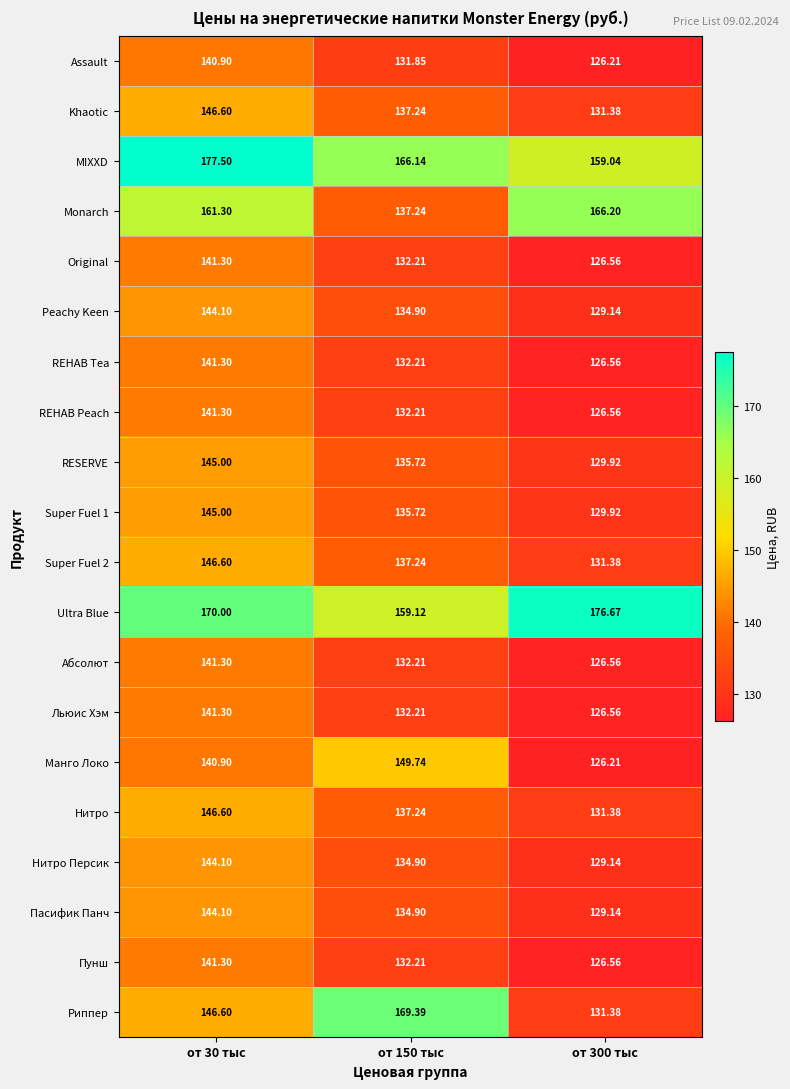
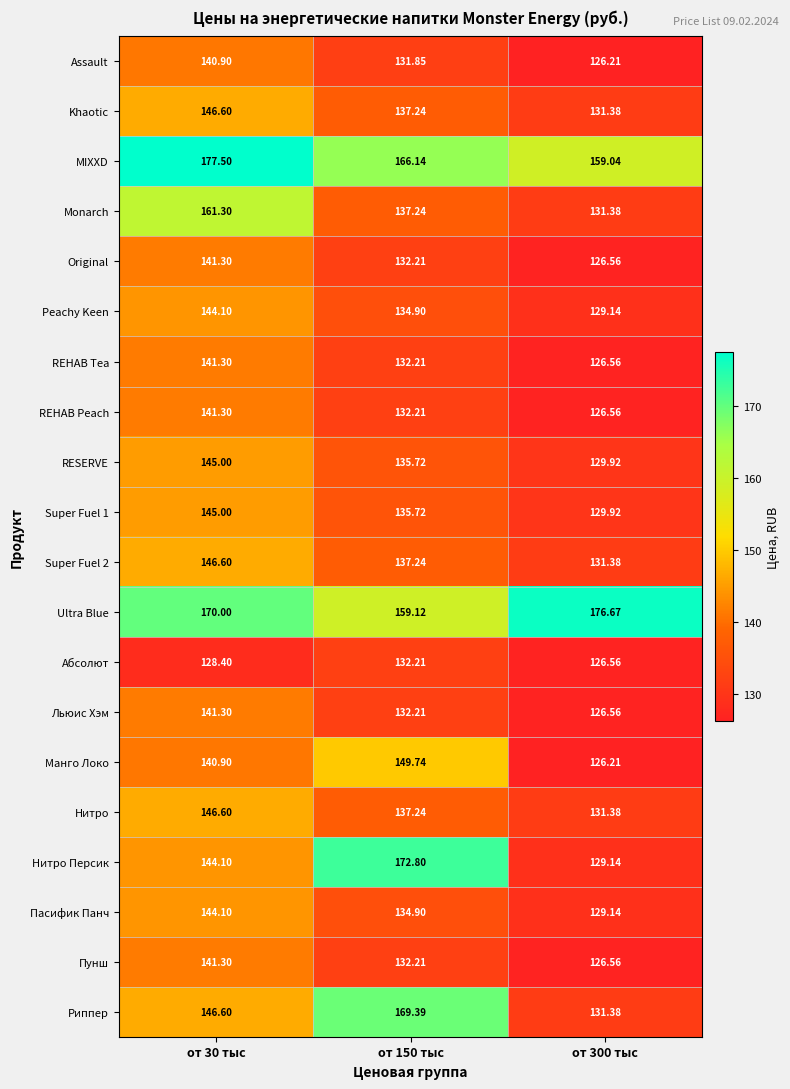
Monarch, от 300 тыс: 166.20 -> 131.38
Абсолют, от 30 тыс: 141.30 -> 128.40
Нитро Персик, от 150 тыс: 134.90 -> 172.80
